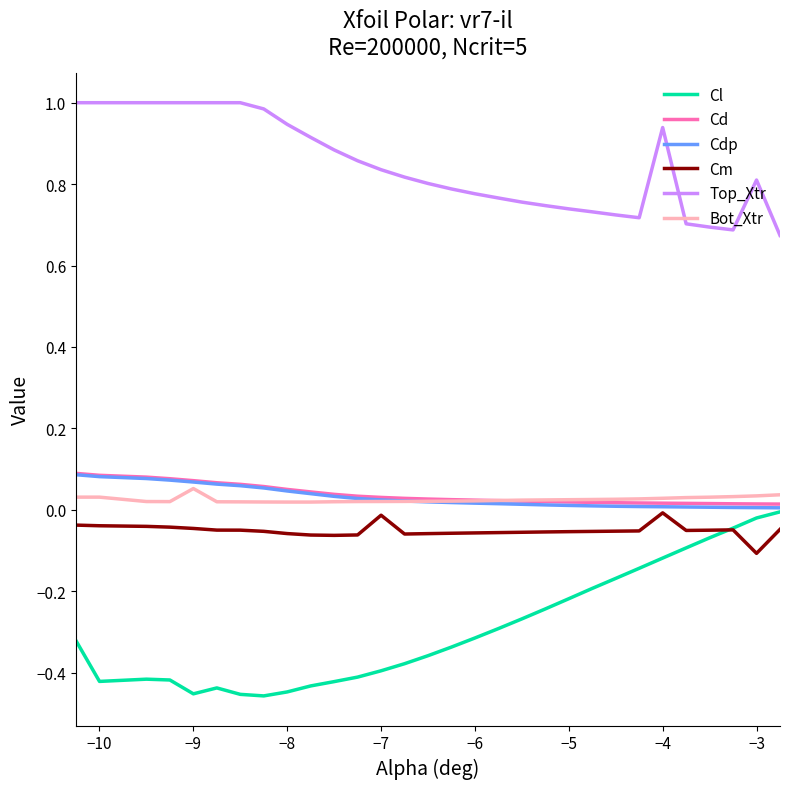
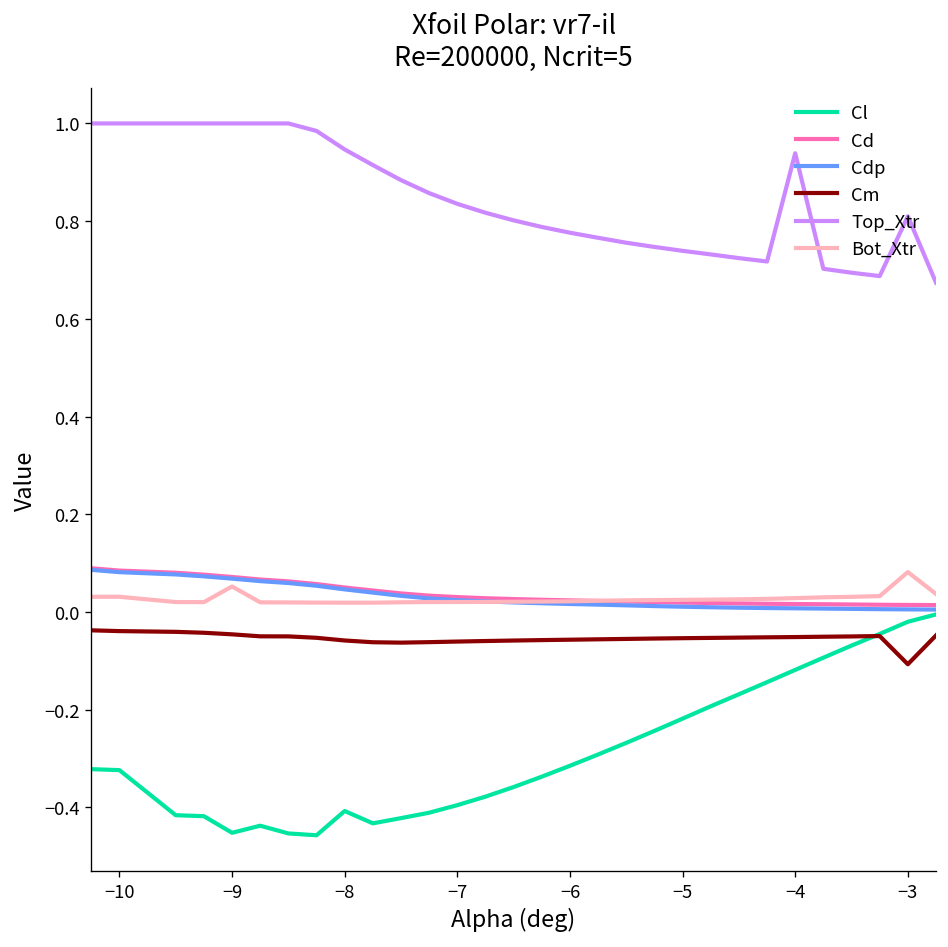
Cl, −10: -0.42 -> -0.32
Cl, −8: -0.45 -> -0.41
Cm, −7: -0.01 -> -0.06
Cm, −4: -0.01 -> -0.05
Bot_Xtr, −3: 0.03 -> 0.08
